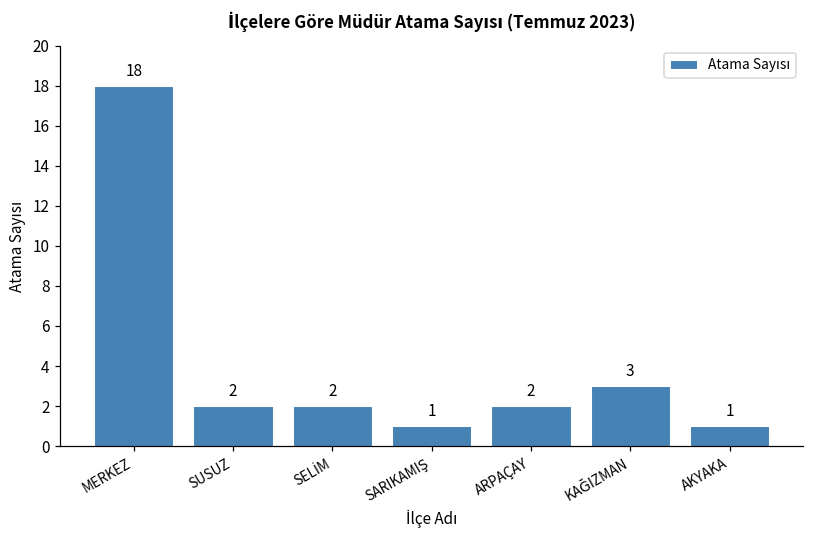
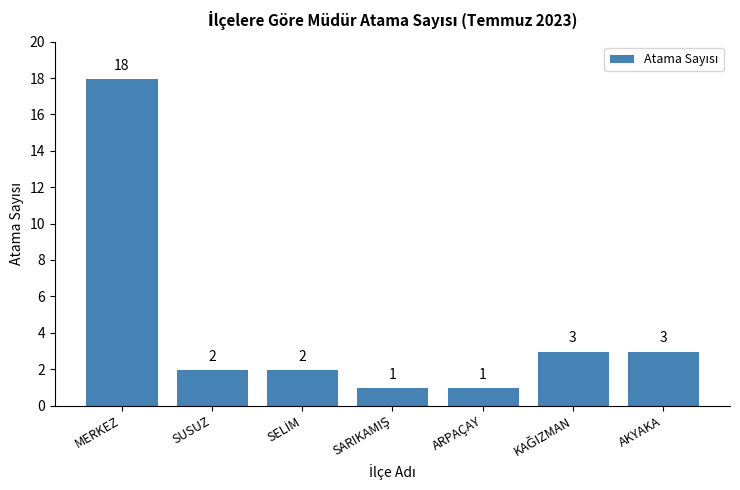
ARPAÇAY: 2 -> 1
AKYAKA: 1 -> 3
